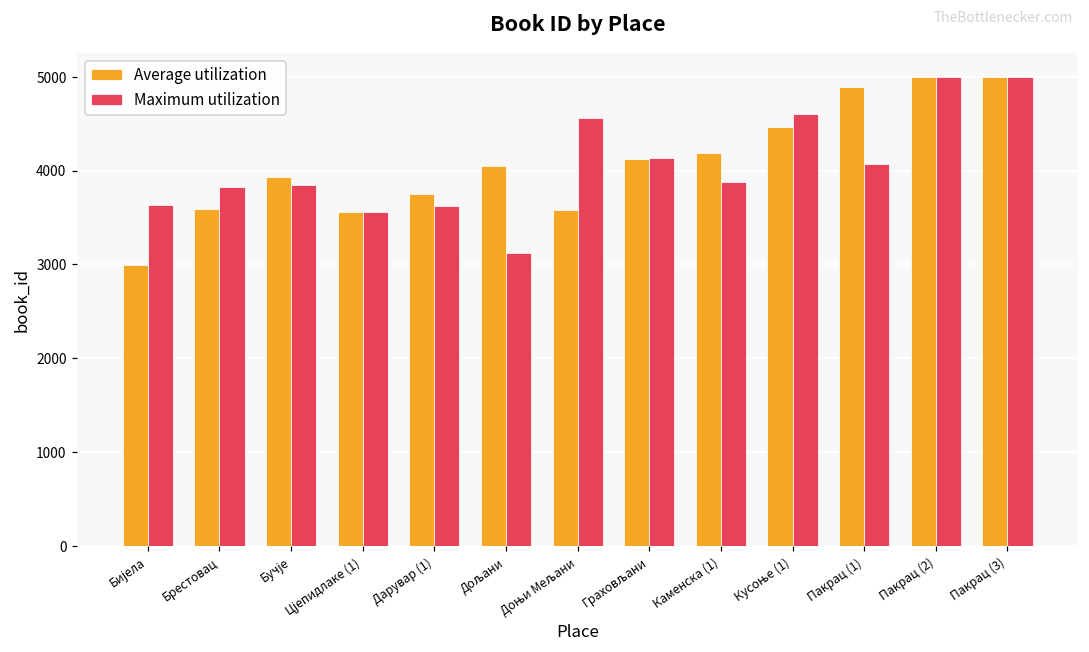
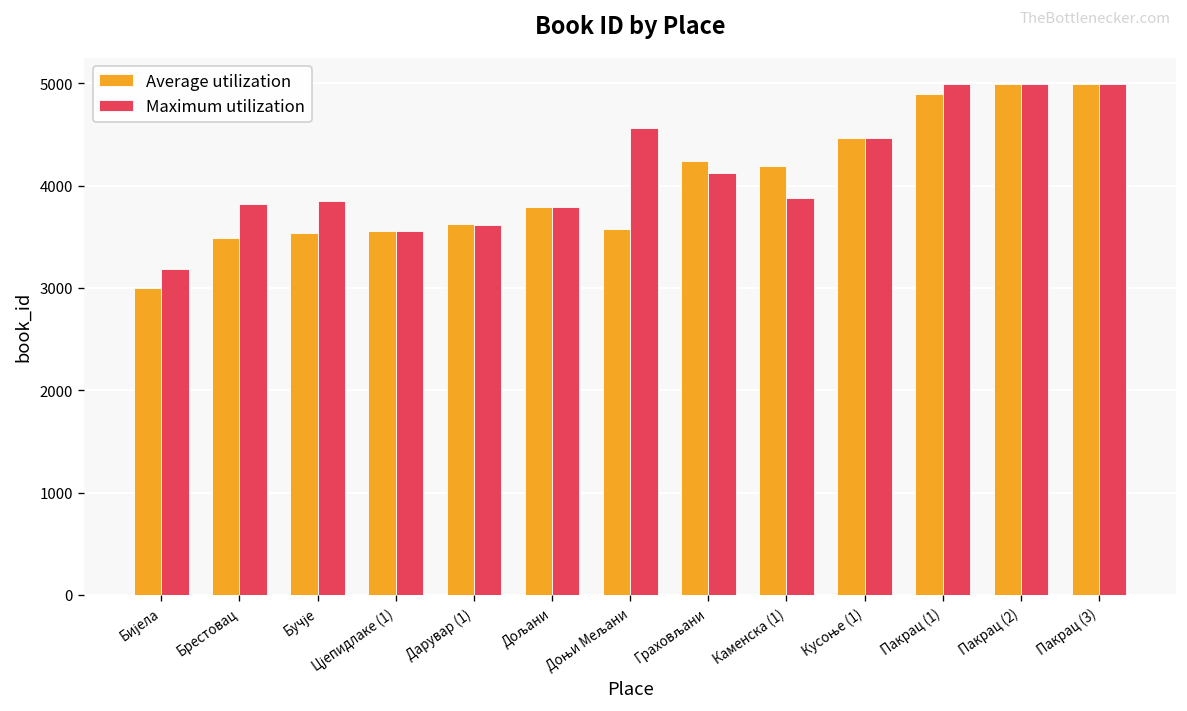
Maximum utilization, Бијела: 3600 -> 3200
Average utilization, Брестовац: 3600 -> 3500
Average utilization, Бучје: 3900 -> 3500
Average utilization, Дарувар (1): 3700 -> 3600
Average utilization, Дољани: 4000 -> 3800
Maximum utilization, Дољани: 3100 -> 3800
Average utilization, Граховљани: 4100 -> 4200
Maximum utilization, Кусоње (1): 4600 -> 4500
Maximum utilization, Пакрац (1): 4100 -> 5000
